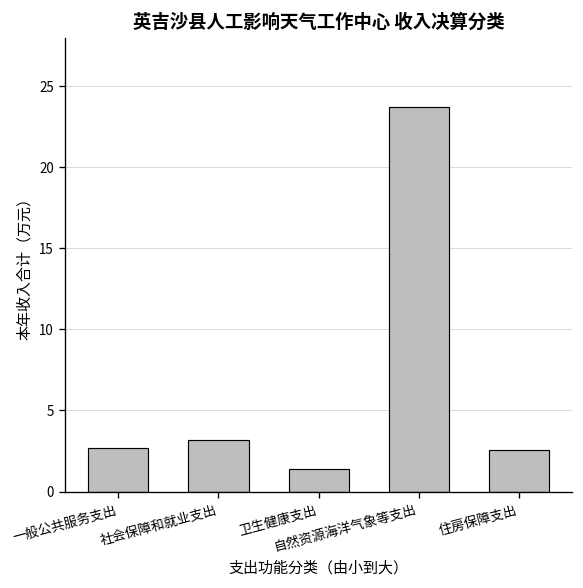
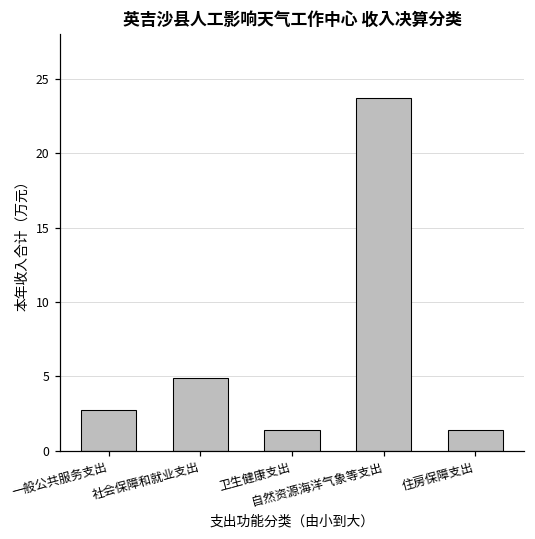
社会保障和就业支出: 3.2 -> 4.9
住房保障支出: 2.6 -> 1.4
